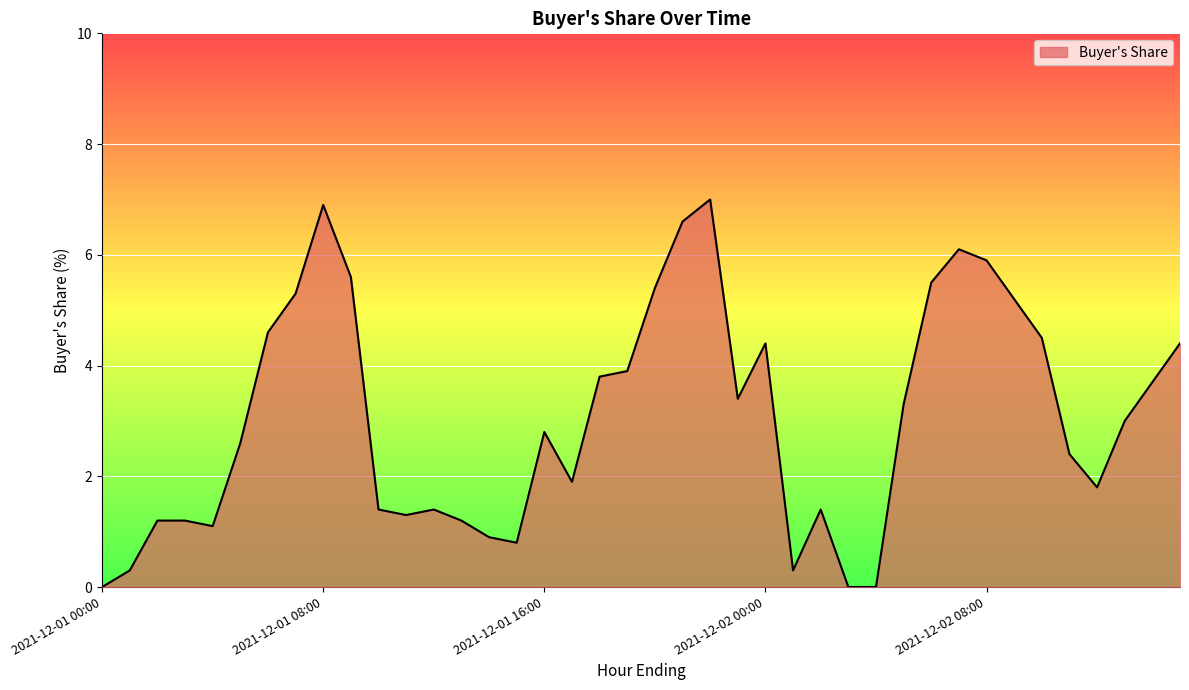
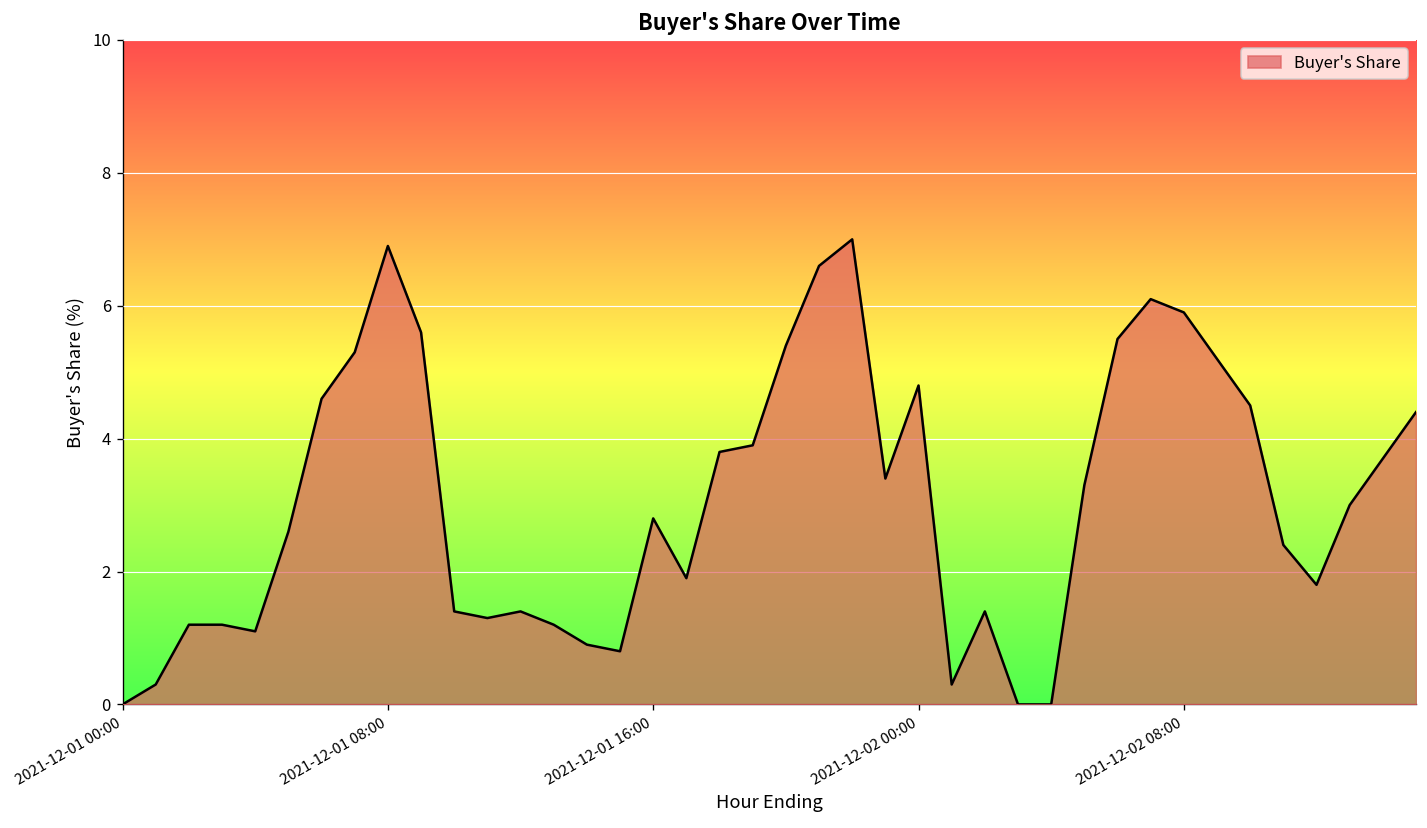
2021-12-02 00:00: 4.4 -> 4.8
